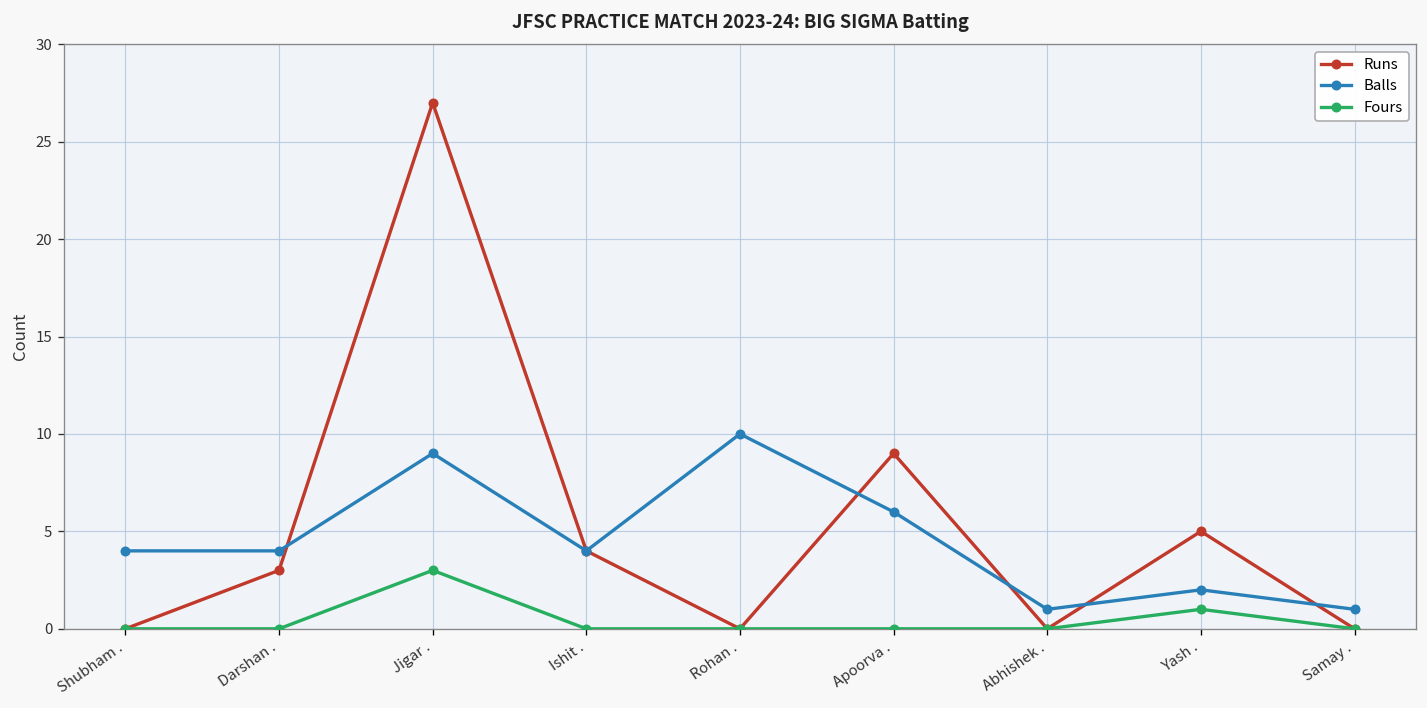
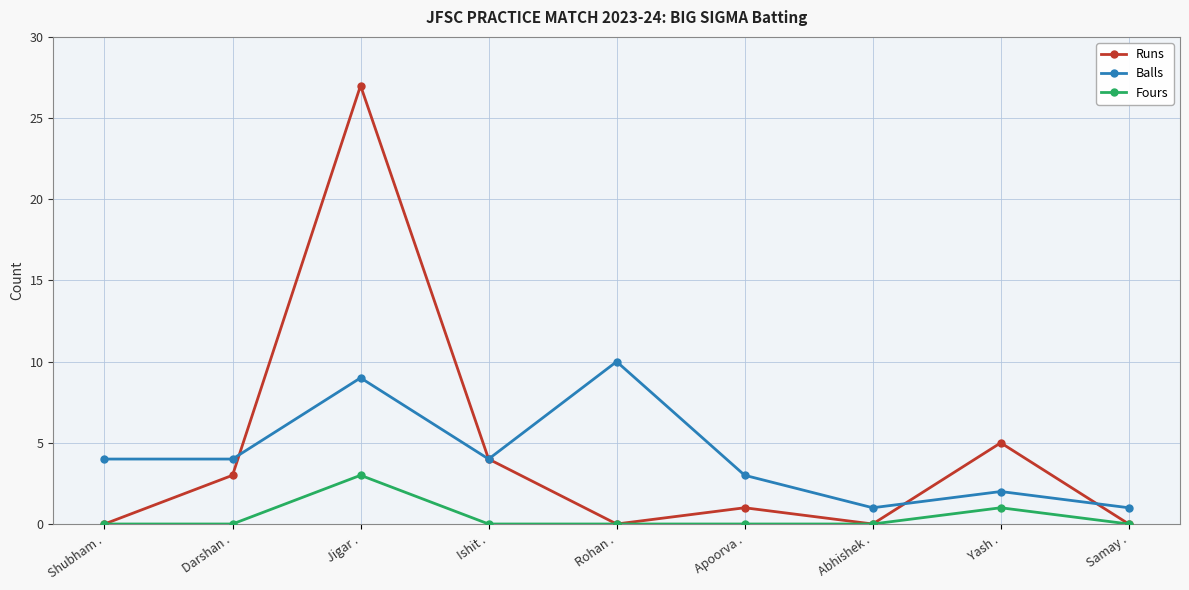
Runs, Apoorva .: 9 -> 1
Balls, Apoorva .: 6 -> 3
